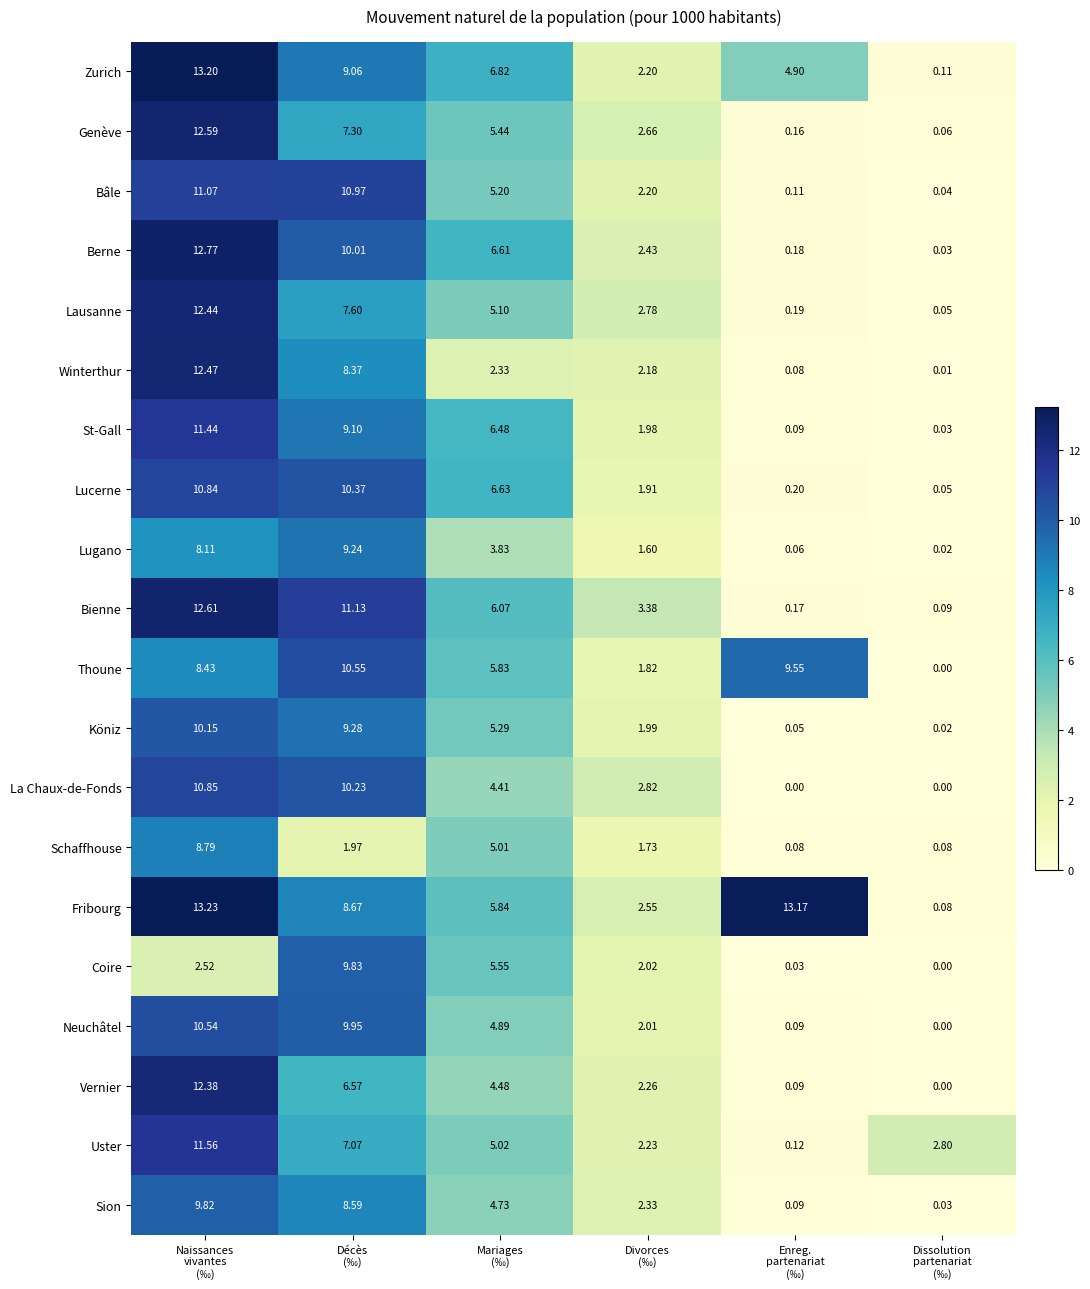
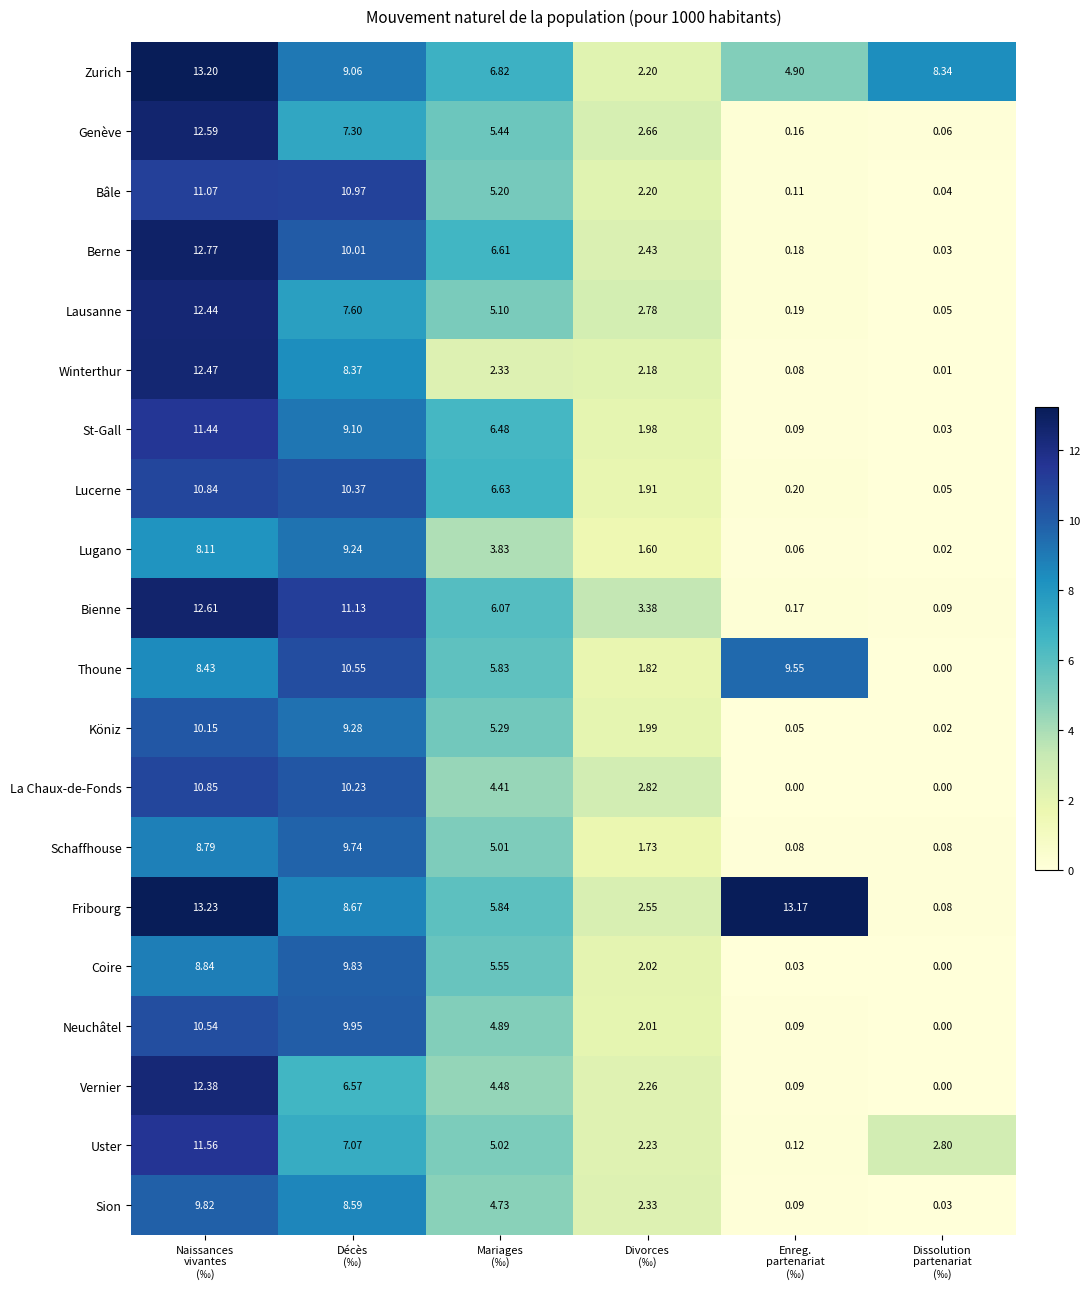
Zurich, Dissolution partenariat (‰): 0.11 -> 8.34
Schaffhouse, Décès (‰): 1.97 -> 9.74
Coire, Naissances vivantes (‰): 2.52 -> 8.84
